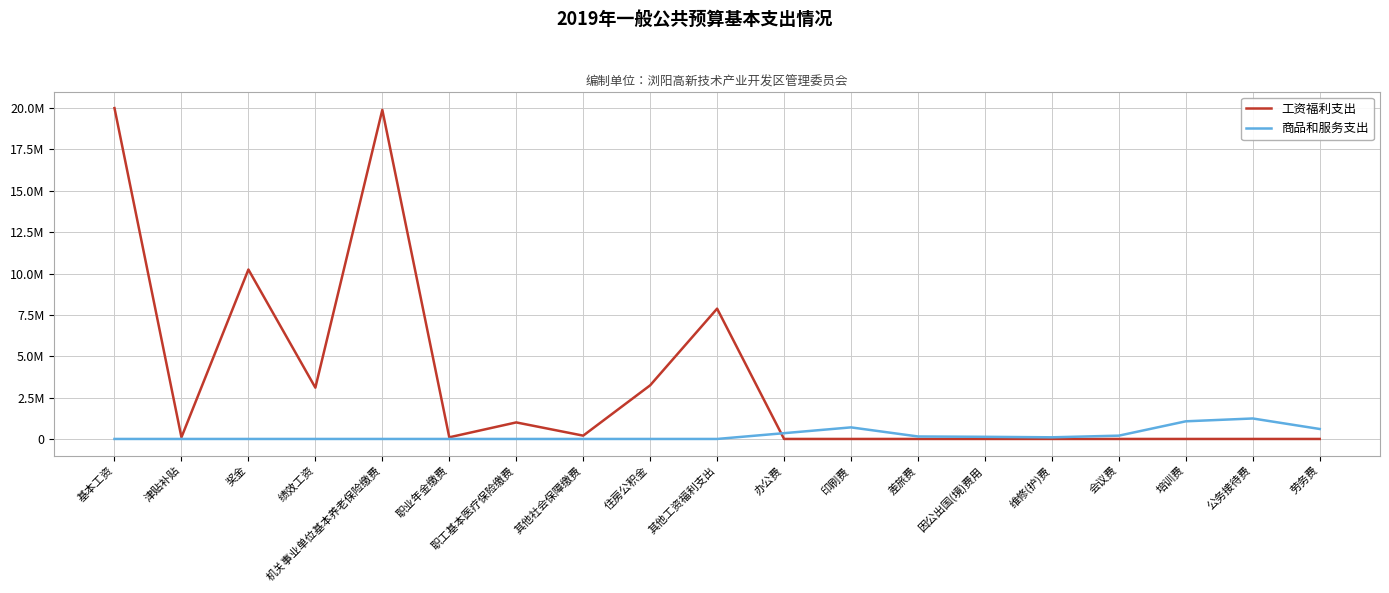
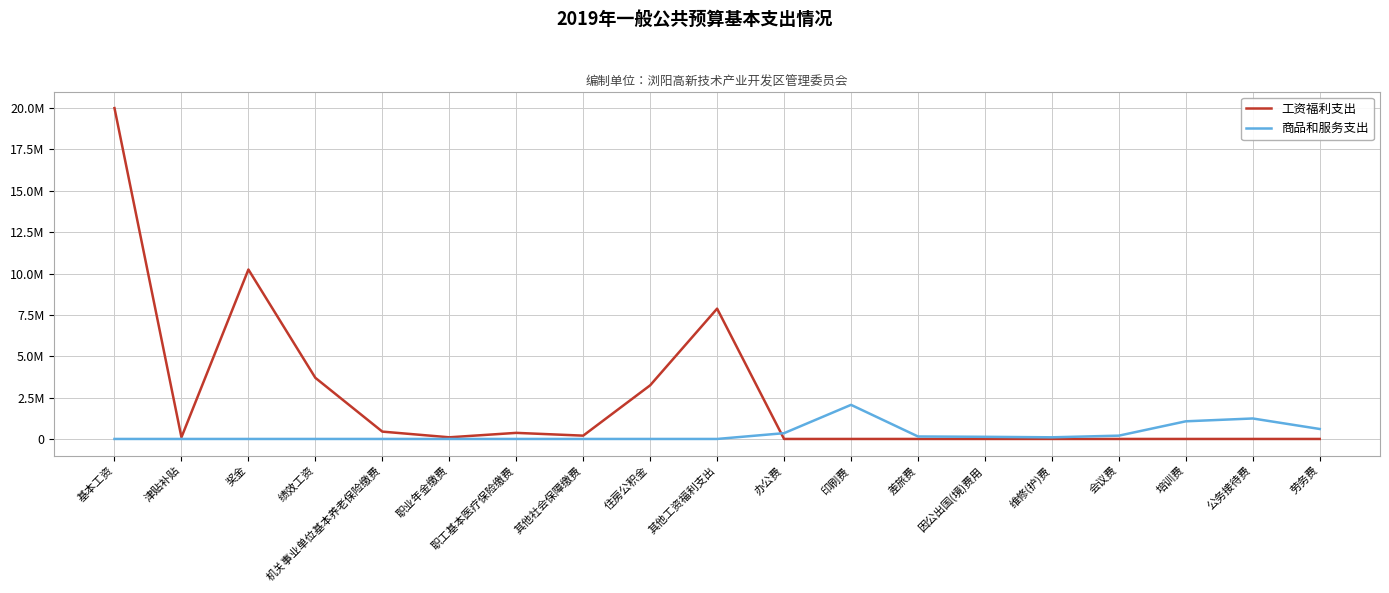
工资福利支出, 绩效工资: 3100000 -> 3700000
工资福利支出, 机关事业单位基本养老保险缴费: 19900000 -> 400000
工资福利支出, 职工基本医疗保险缴费: 1000000 -> 400000
商品和服务支出, 印刷费: 700000 -> 2100000
